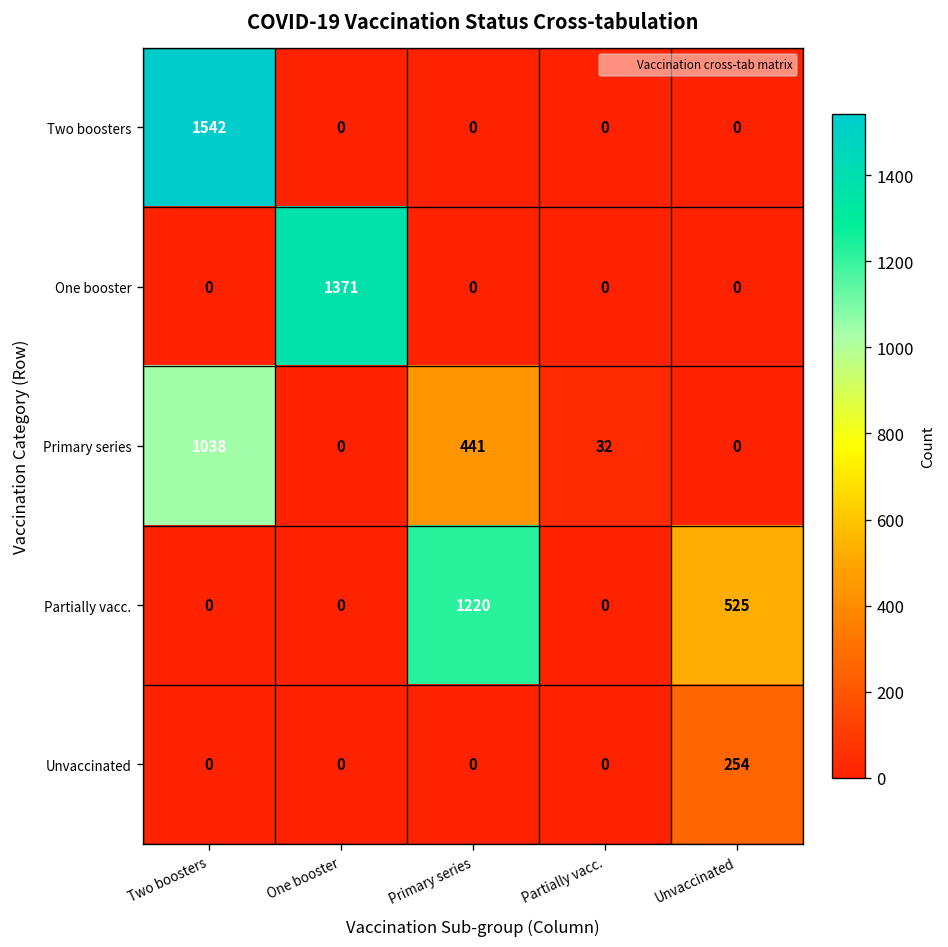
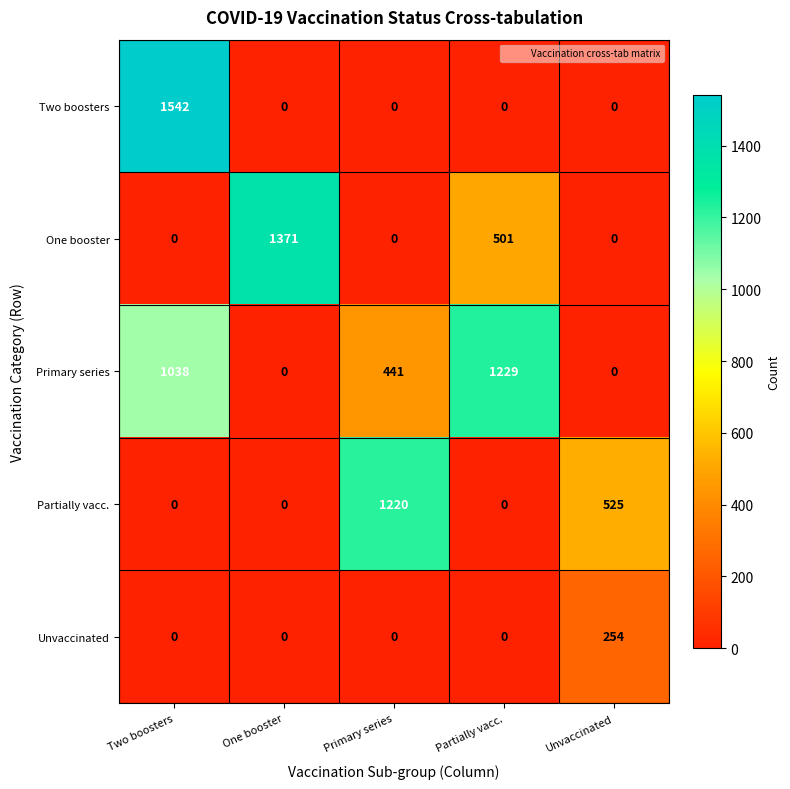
One booster, Partially vacc.: 0 -> 501
Primary series, Partially vacc.: 32 -> 1229
